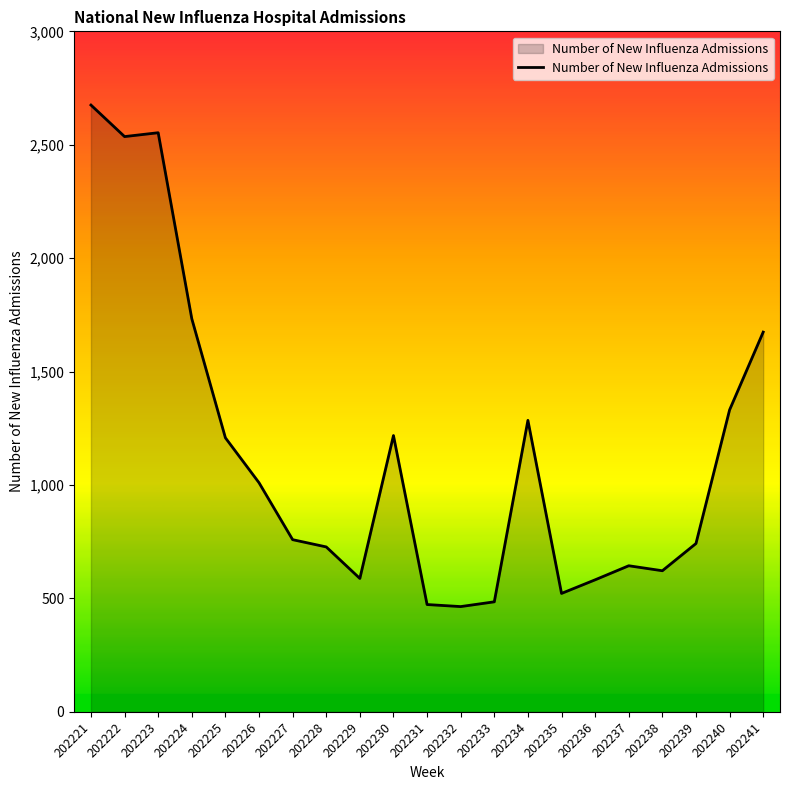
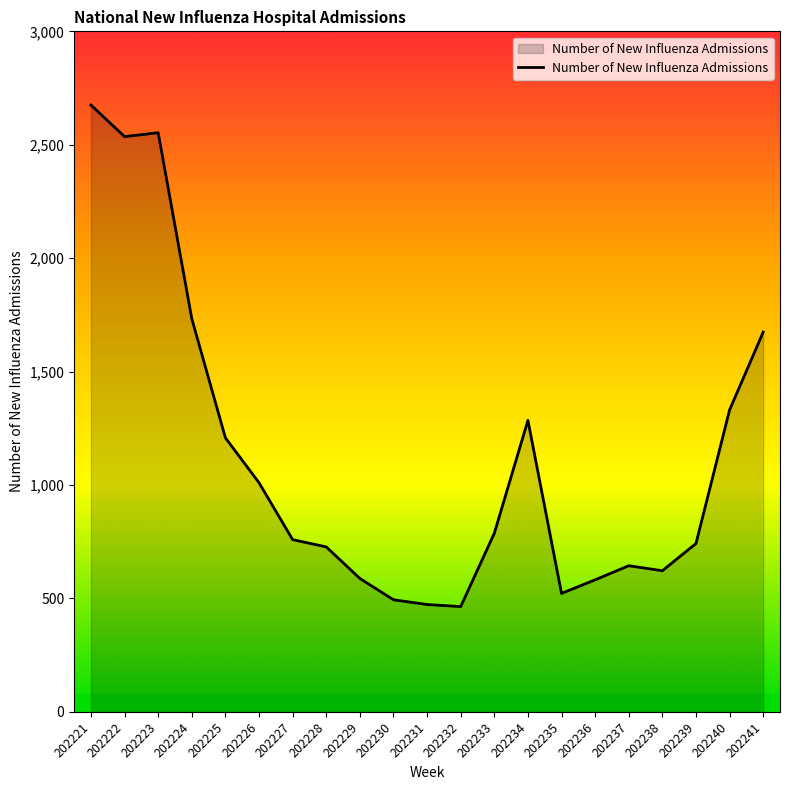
202230: 1,220 -> 490
202233: 490 -> 790
